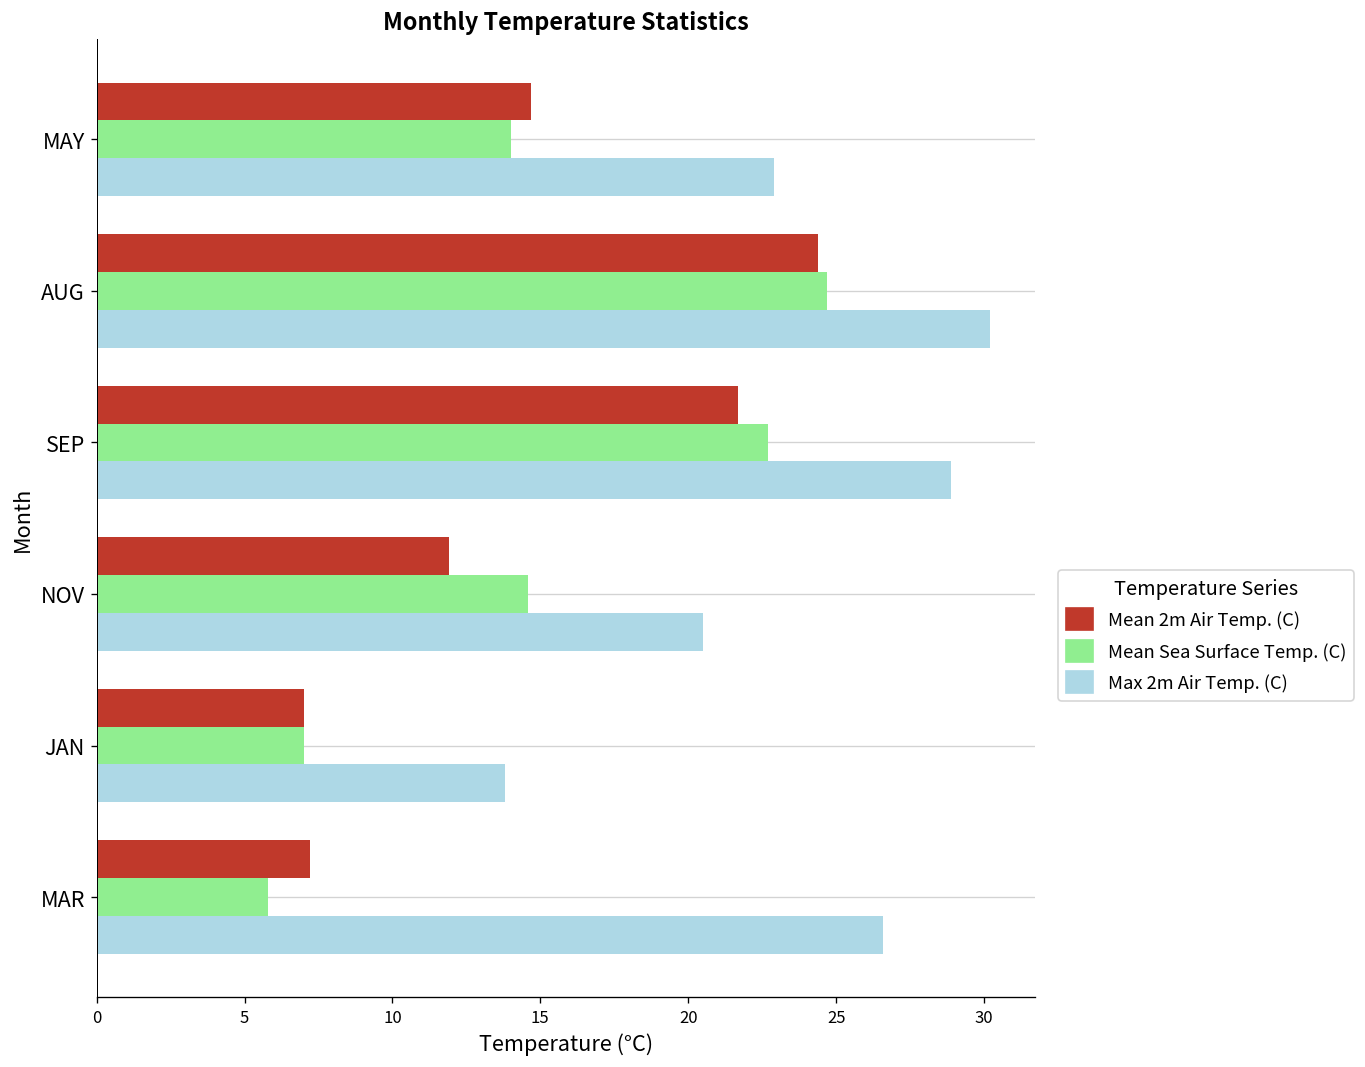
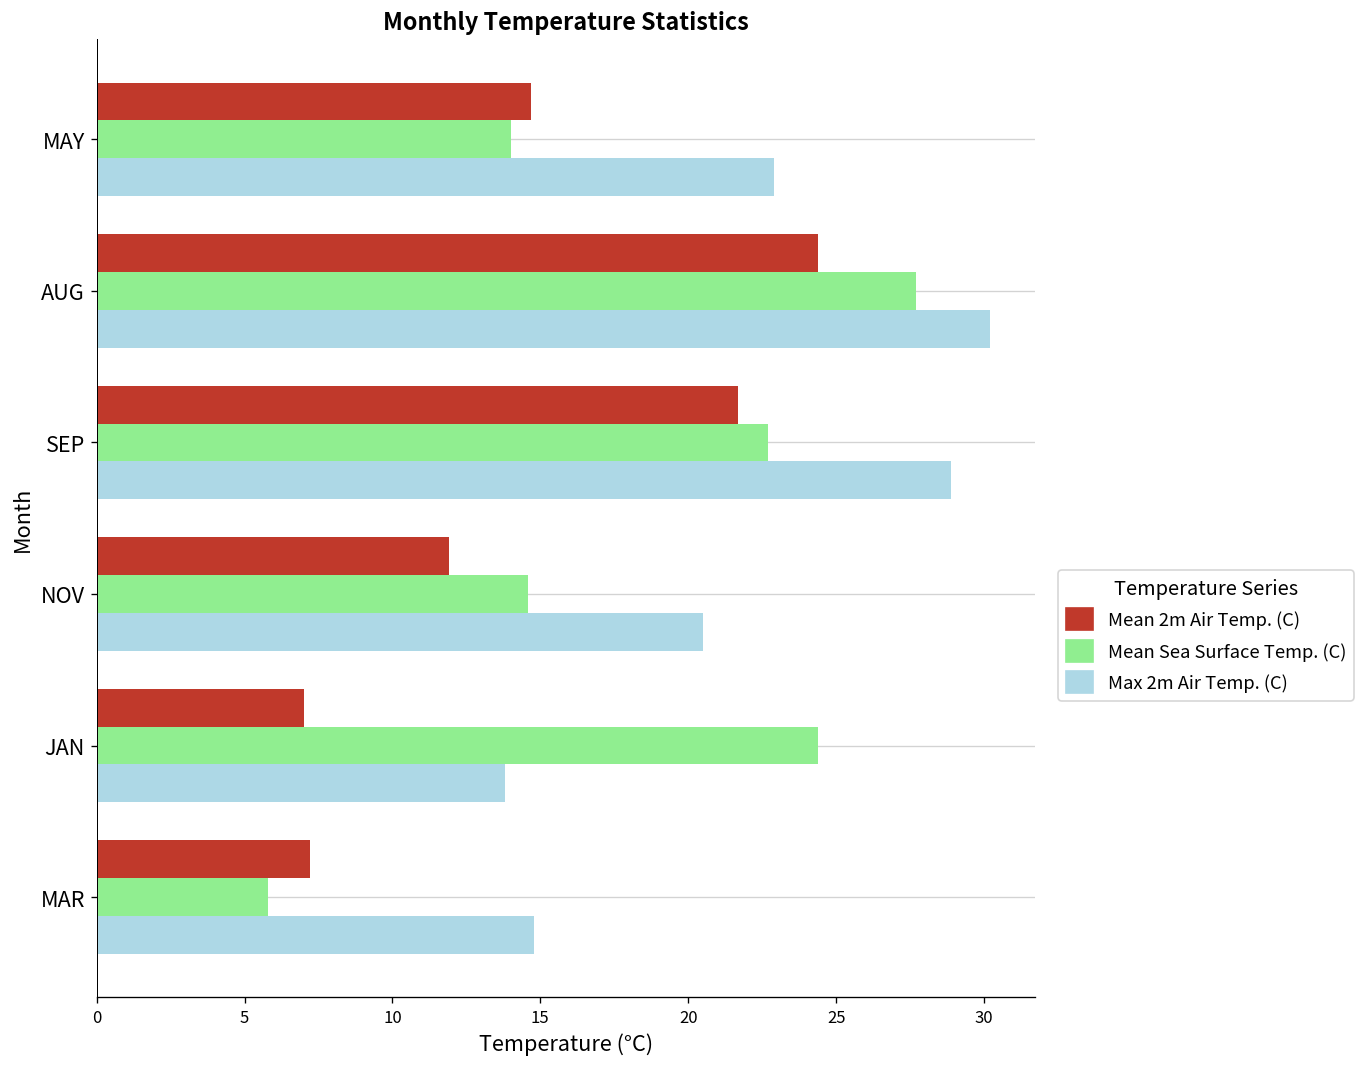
Mean Sea Surface Temp. (C), AUG: 24.7 -> 27.7
Mean Sea Surface Temp. (C), JAN: 7.0 -> 24.4
Max 2m Air Temp. (C), MAR: 26.6 -> 14.8
